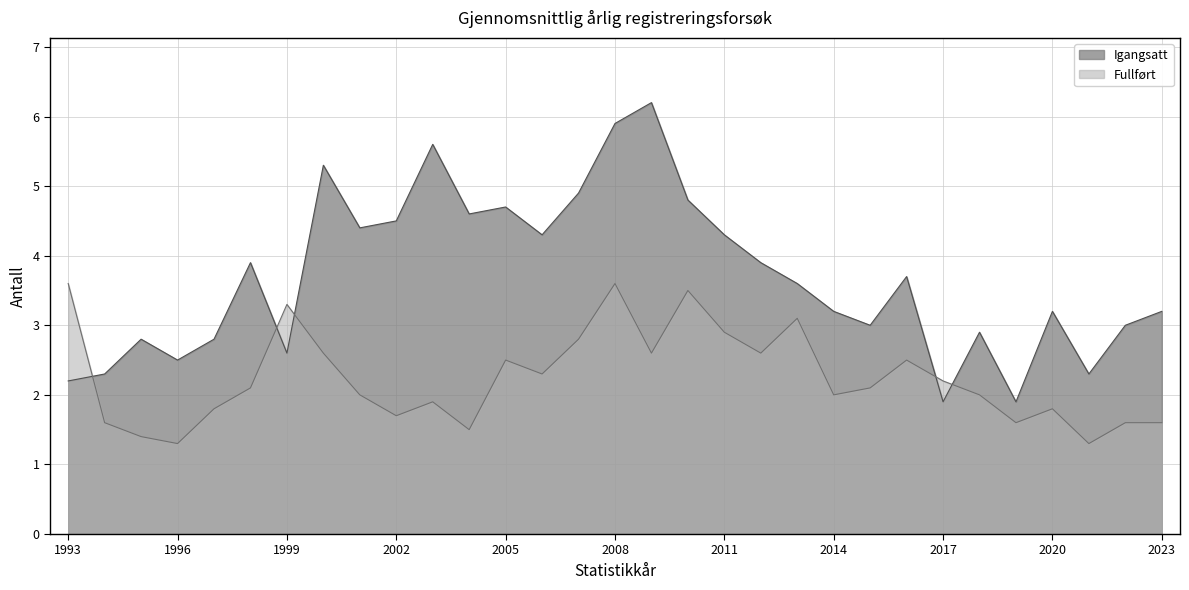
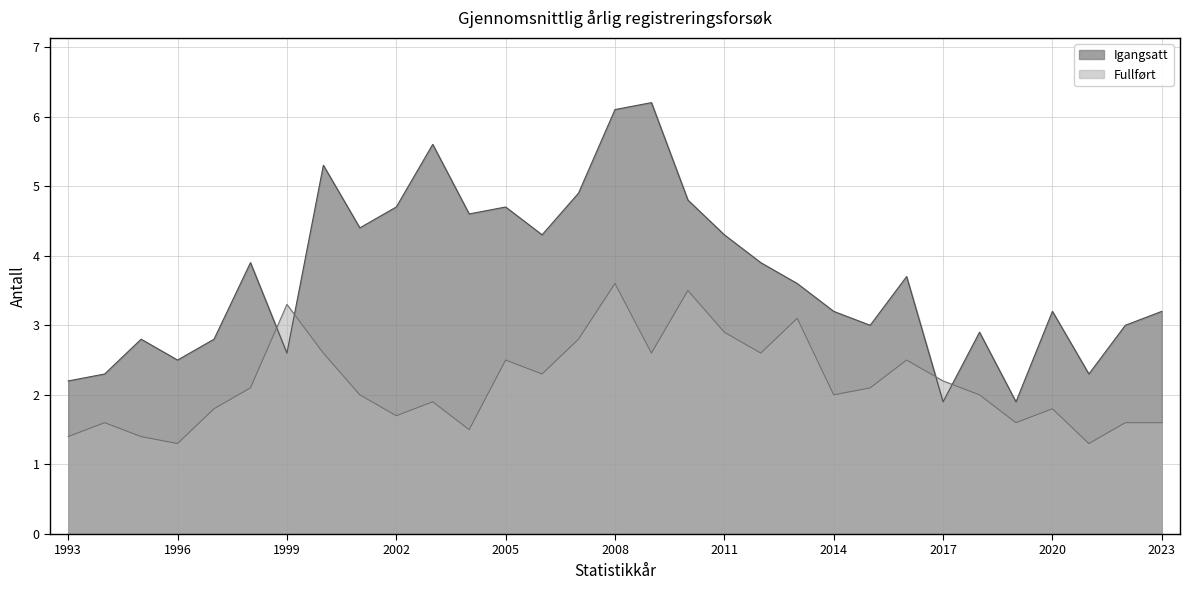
Fullført, 1993: 3.6 -> 1.4
Igangsatt, 2002: 4.5 -> 4.7
Igangsatt, 2008: 5.9 -> 6.1
